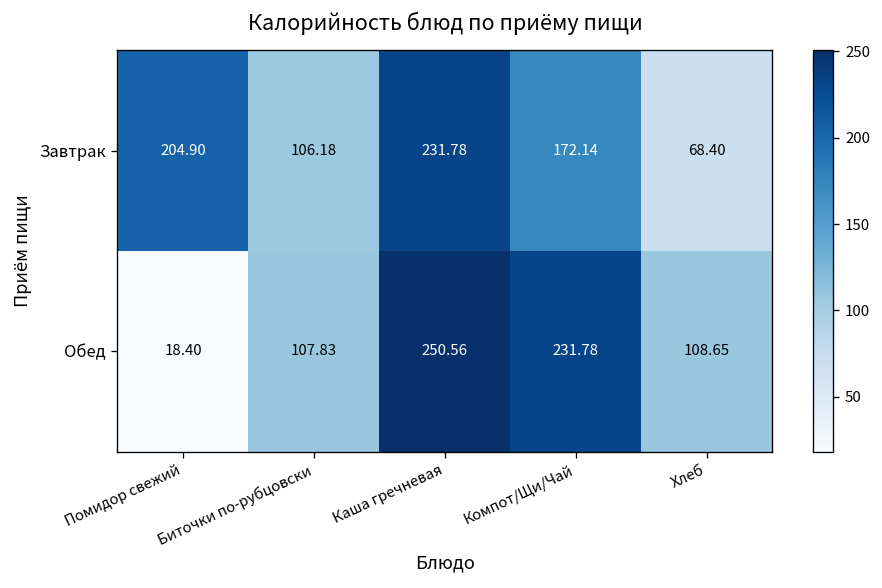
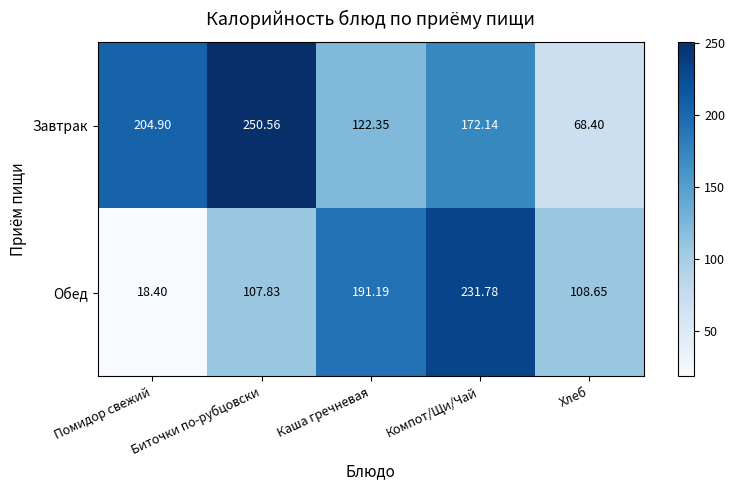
Завтрак, Биточки по-рубцовски: 106.18 -> 250.56
Завтрак, Каша гречневая: 231.78 -> 122.35
Обед, Каша гречневая: 250.56 -> 191.19
